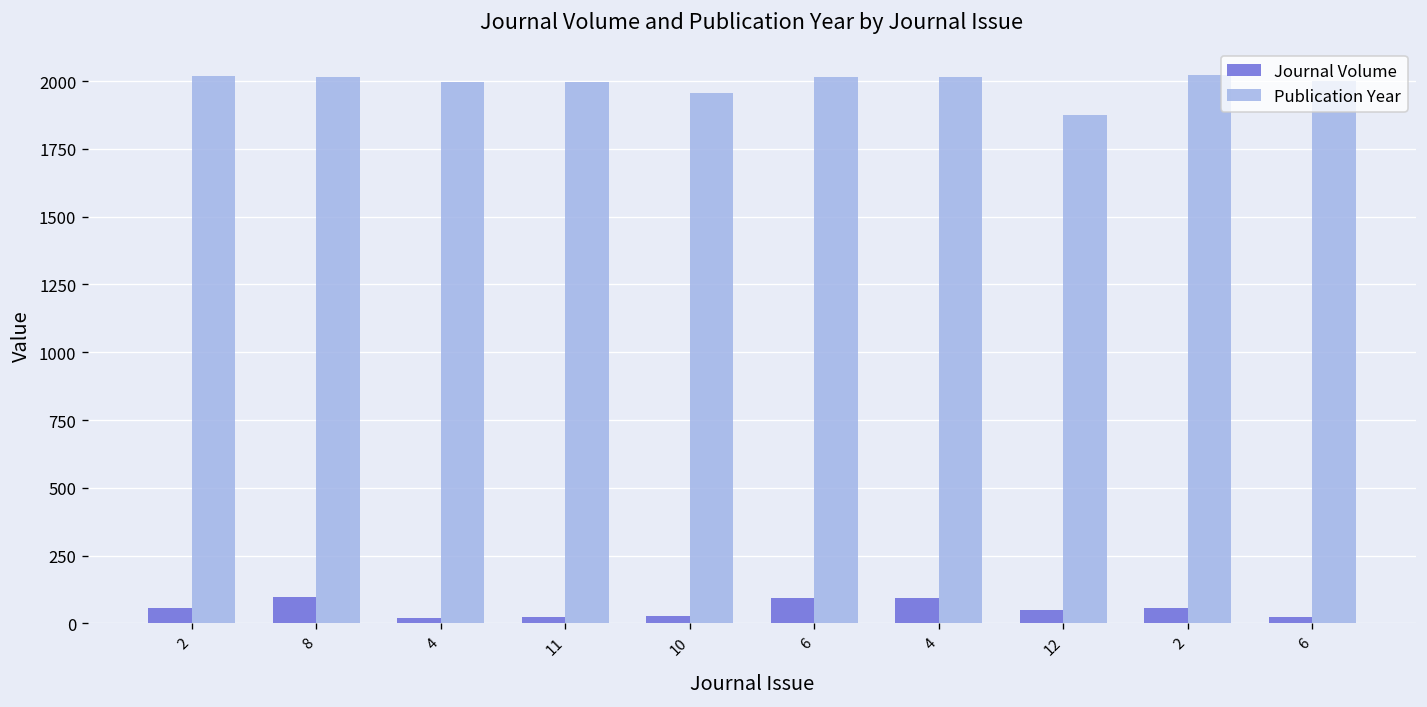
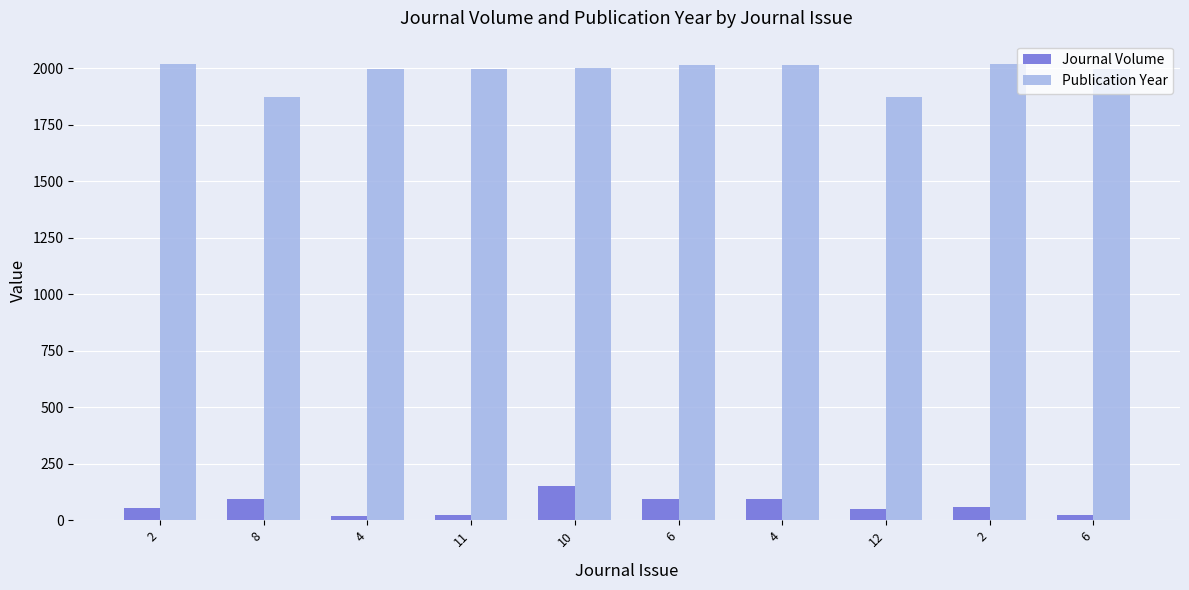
Publication Year, 8: 2020 -> 1870
Journal Volume, 10: 30 -> 150
Publication Year, 10: 1960 -> 2000
